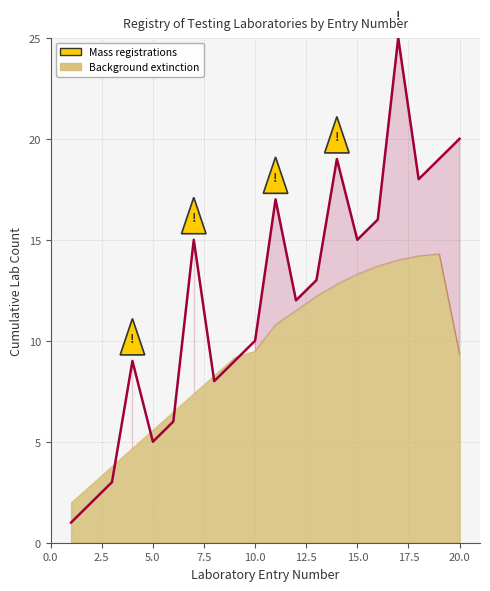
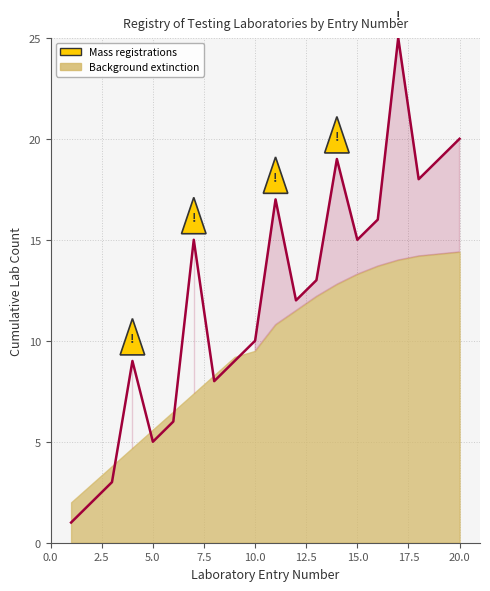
Background extinction, 20.0: 9.3 -> 14.4
